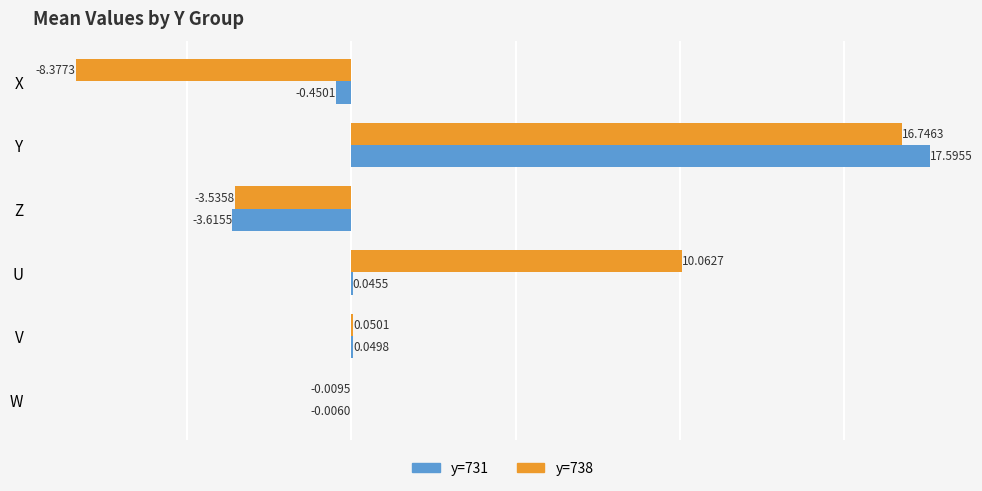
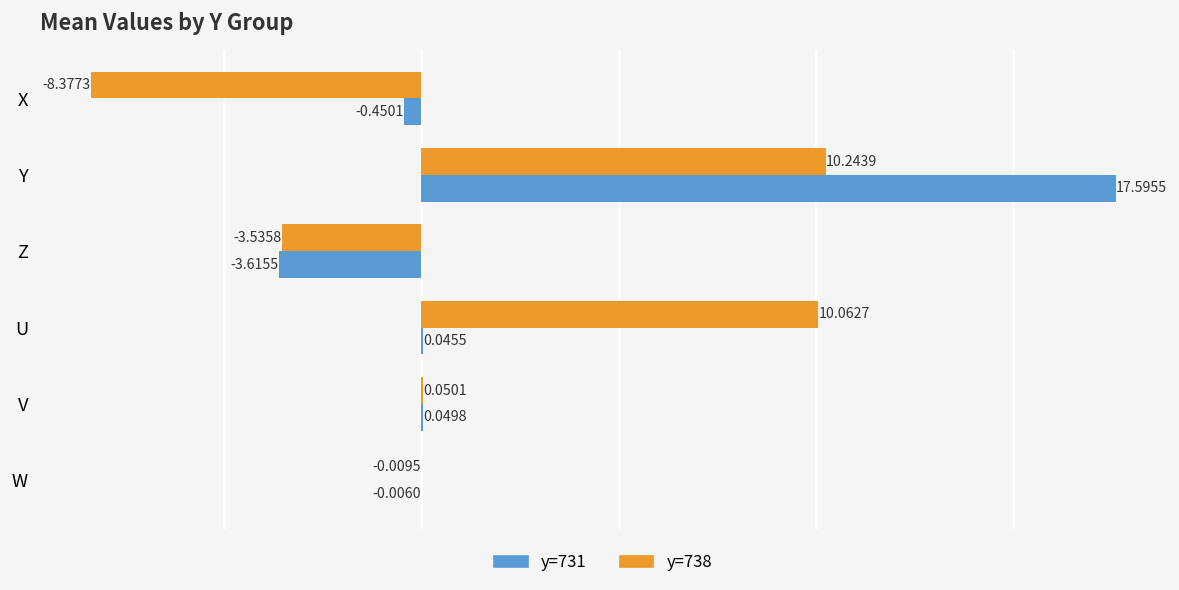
y=738, Y: 16.7463 -> 10.2439
